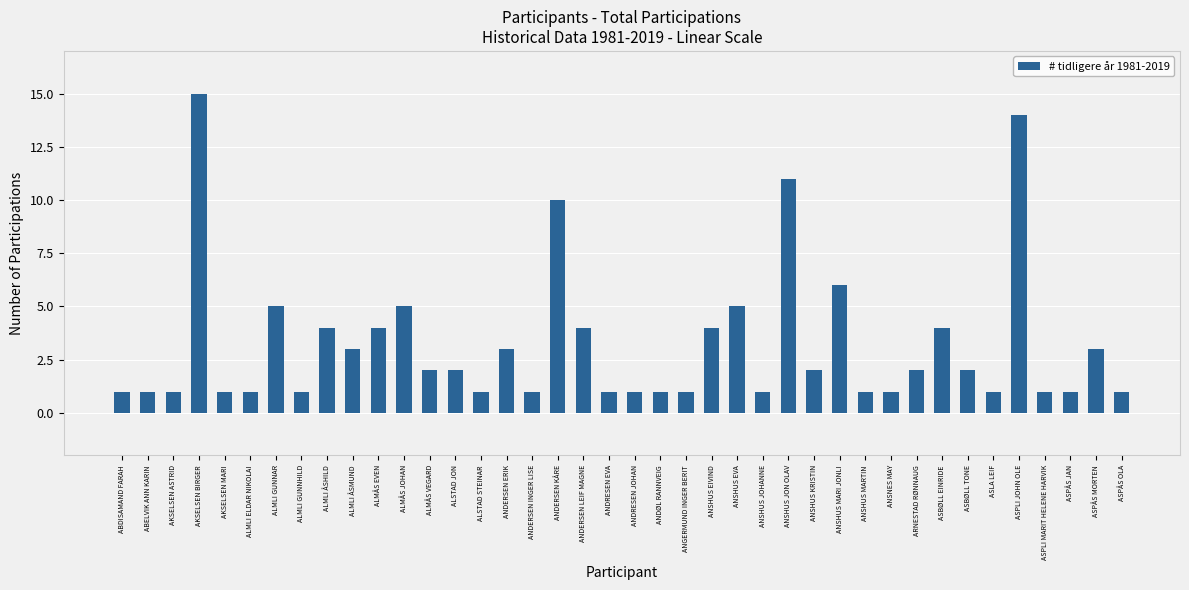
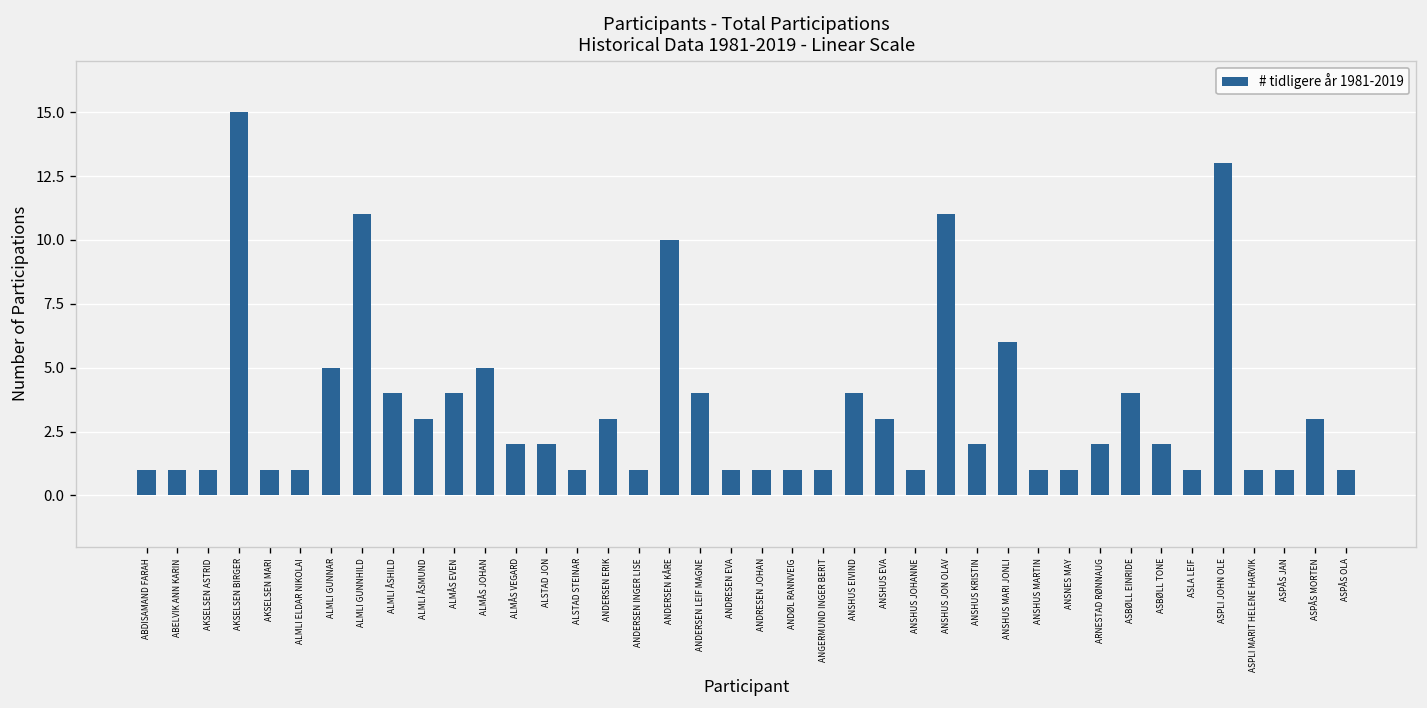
ALMLI GUNNHILD: 1 -> 11
ANSHUS EVA: 5 -> 3
ASPLI JOHN OLE: 14 -> 13
